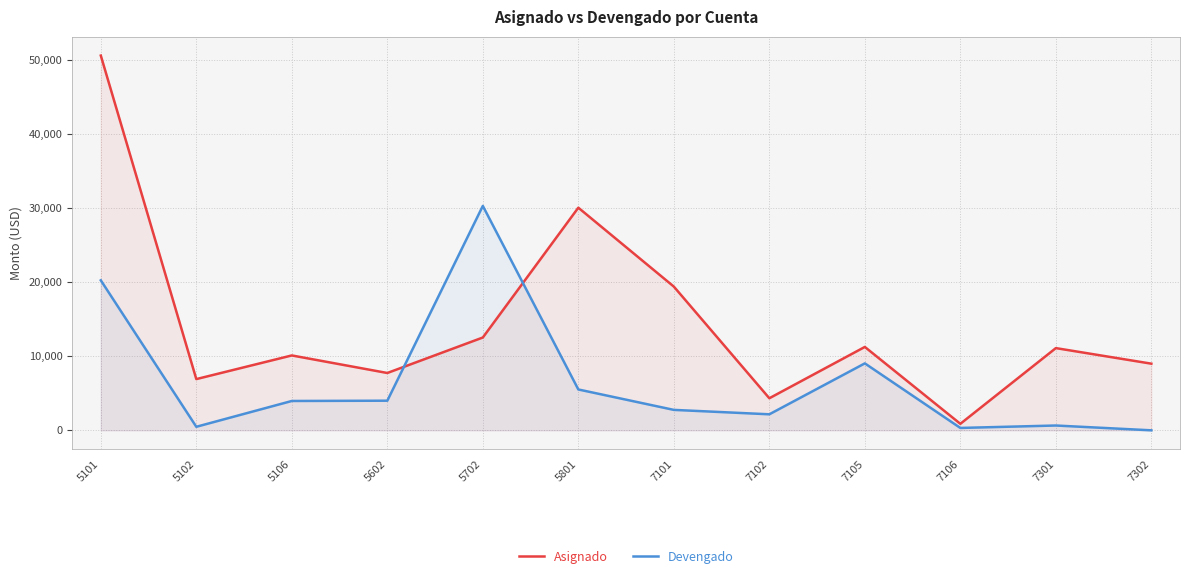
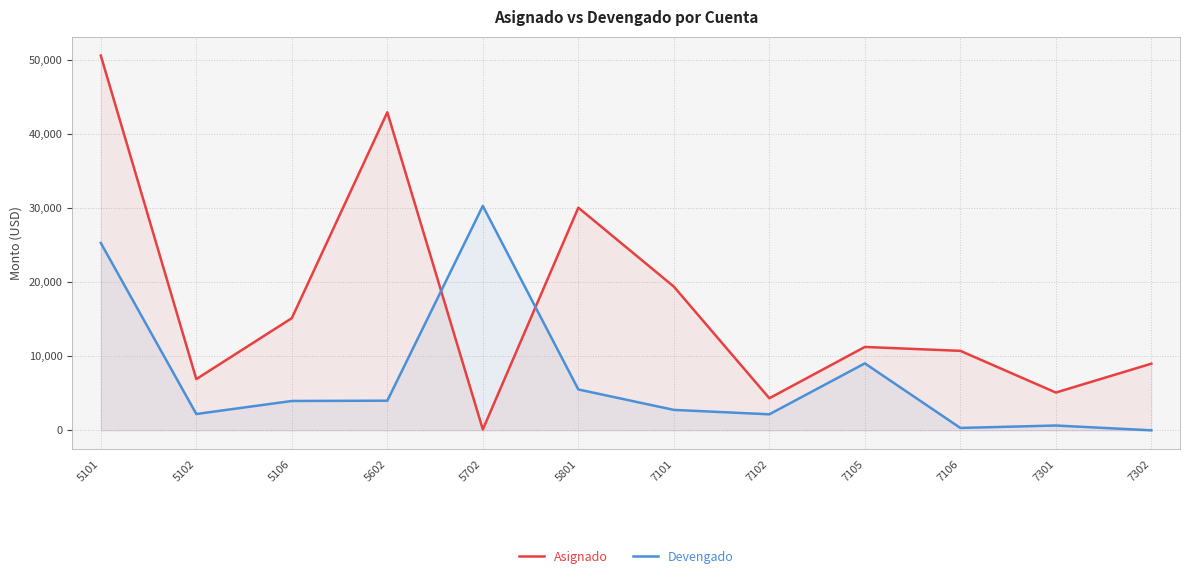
Devengado, 5101: 20,000 -> 25,000
Devengado, 5102: 0 -> 2,000
Asignado, 5106: 10,000 -> 15,000
Asignado, 5602: 8,000 -> 43,000
Asignado, 5702: 13,000 -> 0
Asignado, 7106: 1,000 -> 11,000
Asignado, 7301: 11,000 -> 5,000
